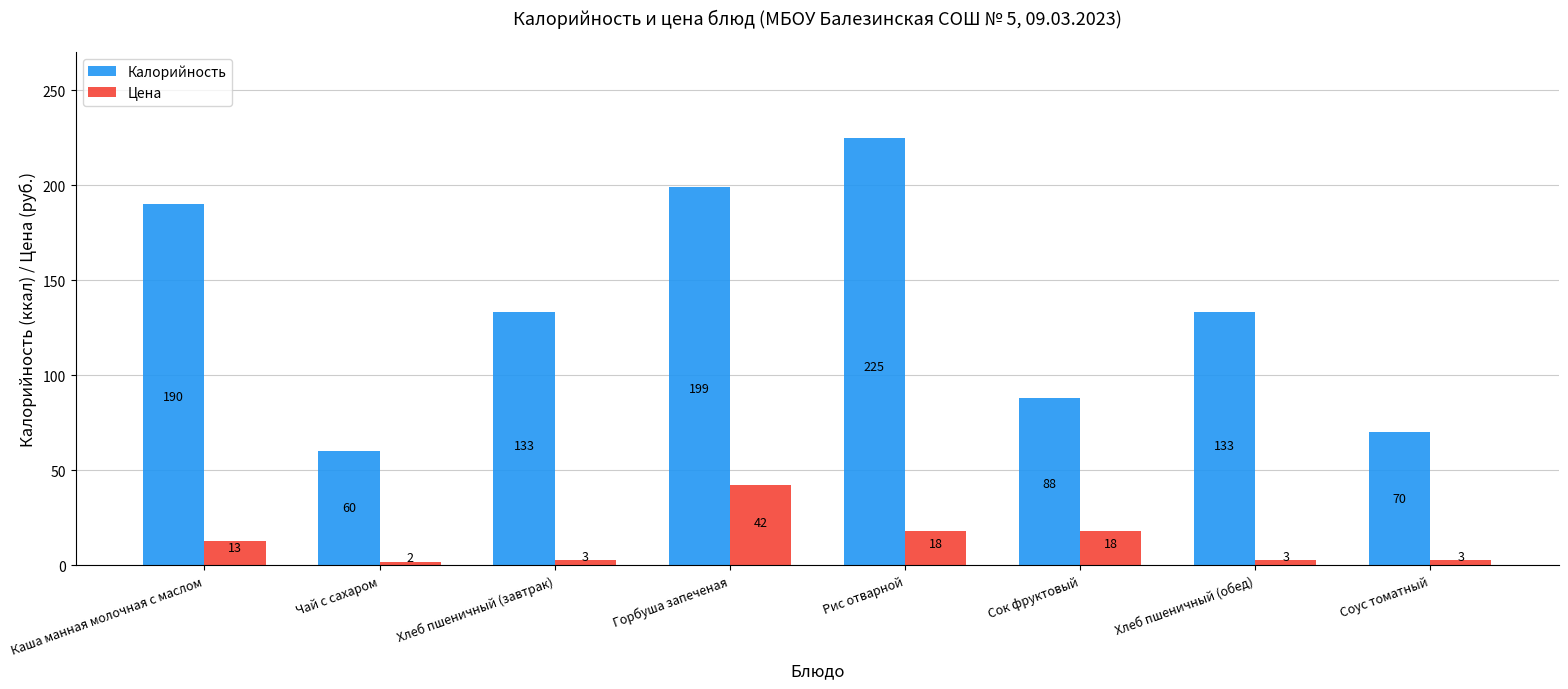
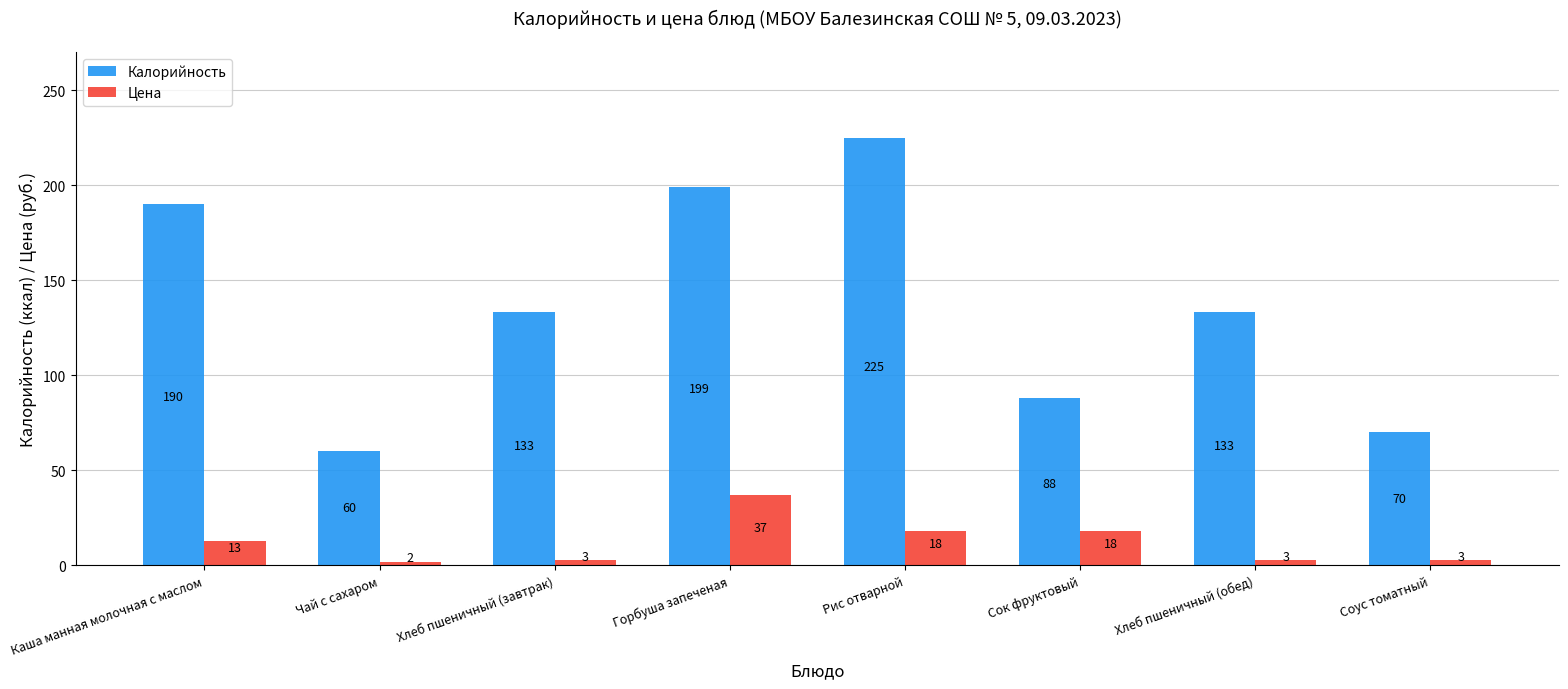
Цена, Горбуша запеченая: 42 -> 37
